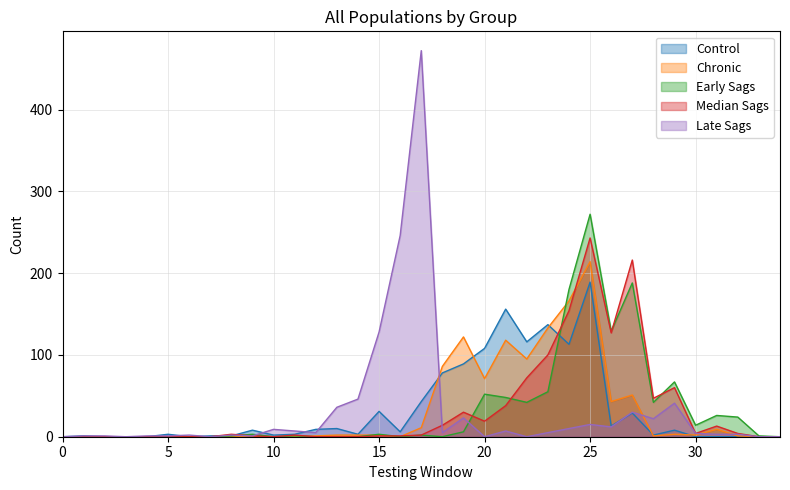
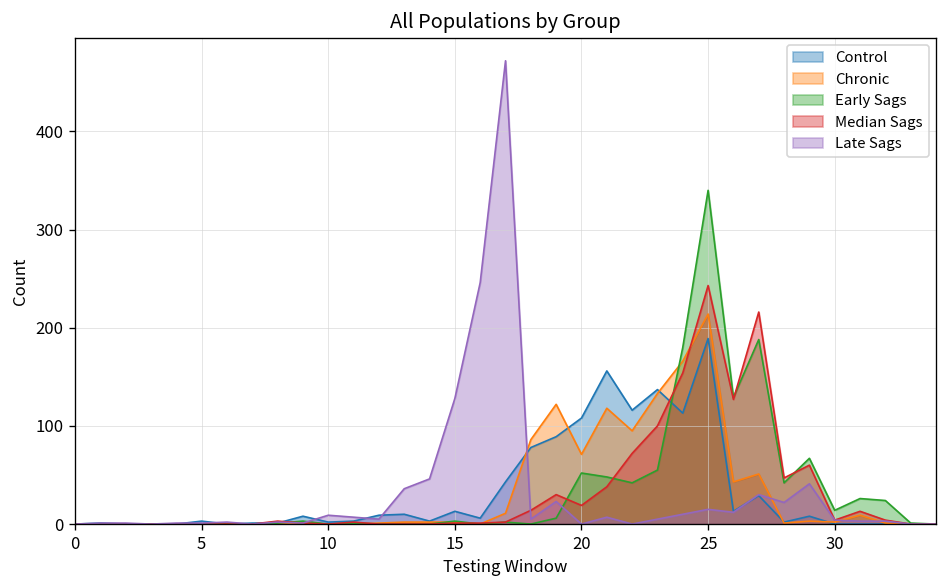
Control, 15: 30 -> 10
Early Sags, 25: 270 -> 340
